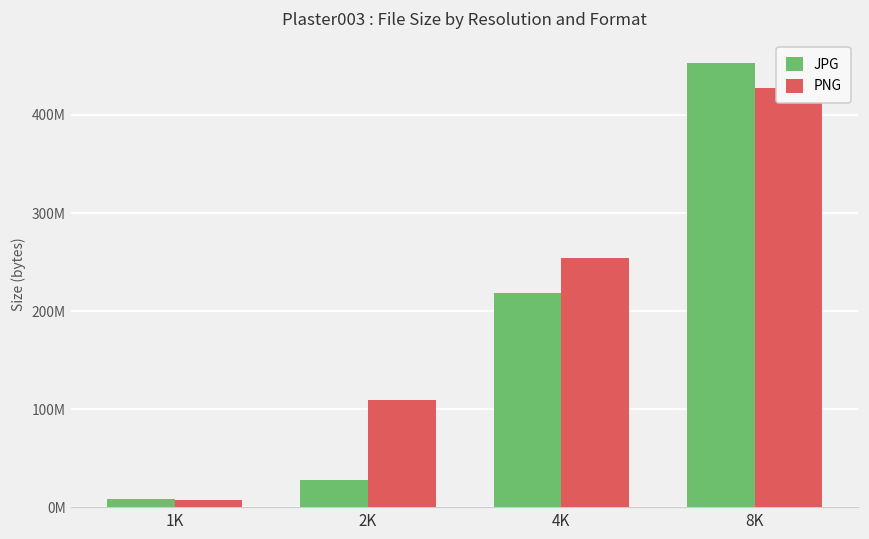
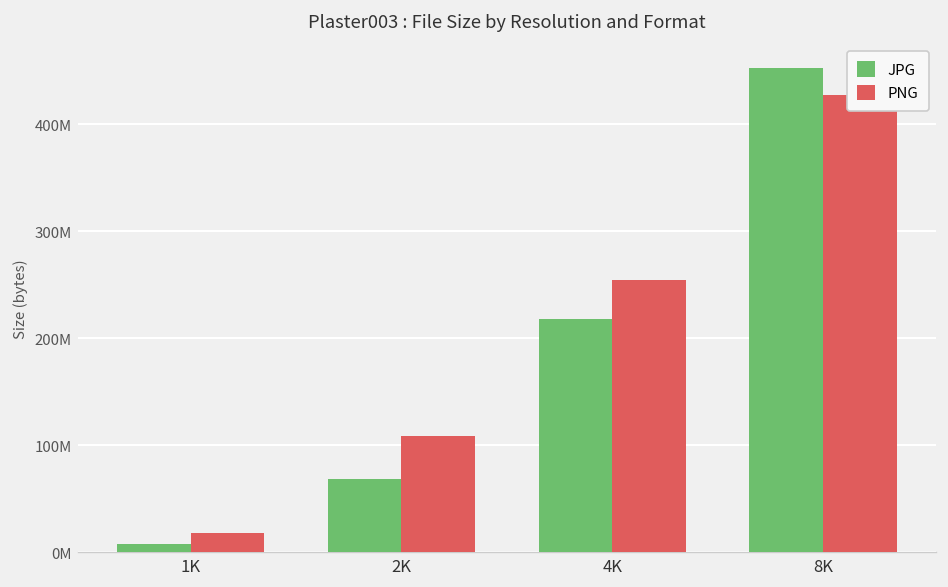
PNG, 1K: 10000000 -> 20000000
JPG, 2K: 30000000 -> 70000000
